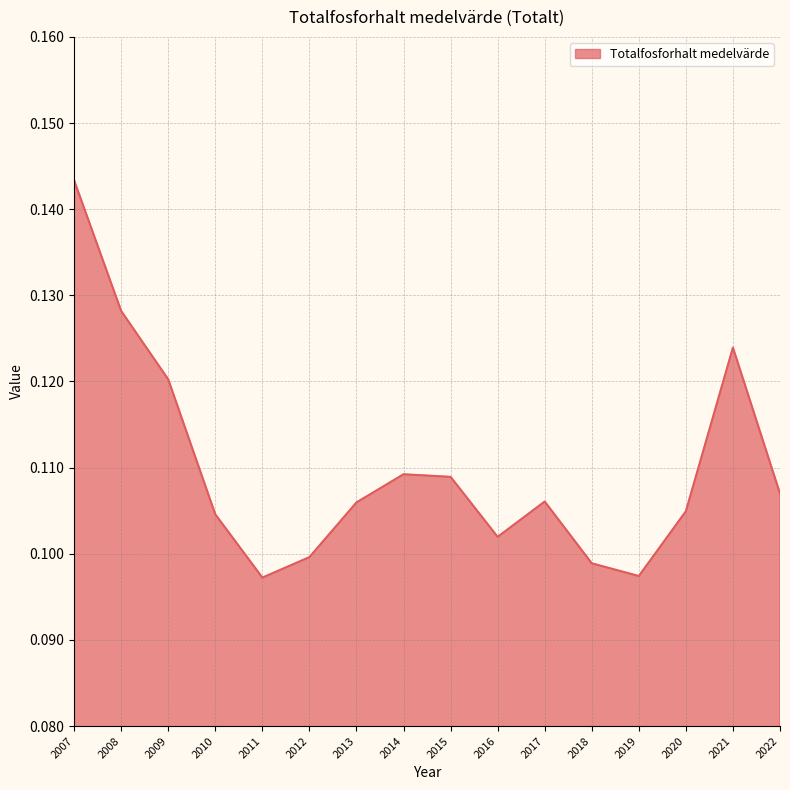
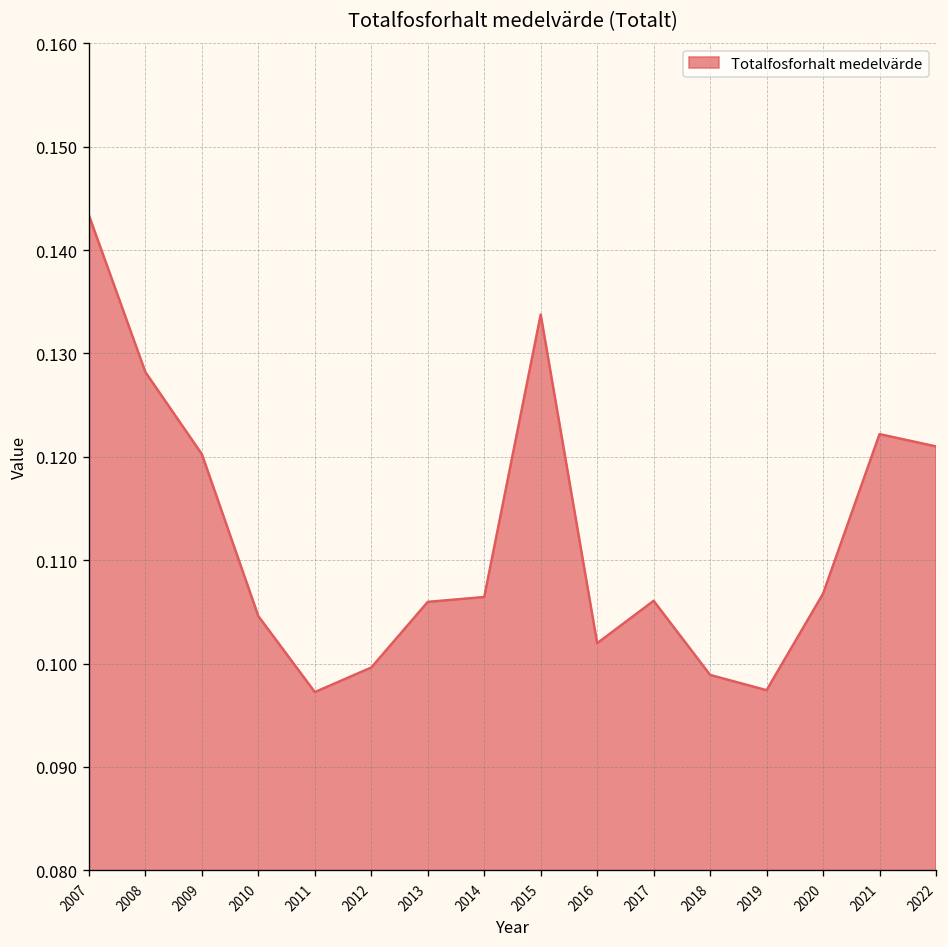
2014: 0.109 -> 0.106
2015: 0.109 -> 0.134
2020: 0.105 -> 0.107
2021: 0.124 -> 0.122
2022: 0.107 -> 0.121
